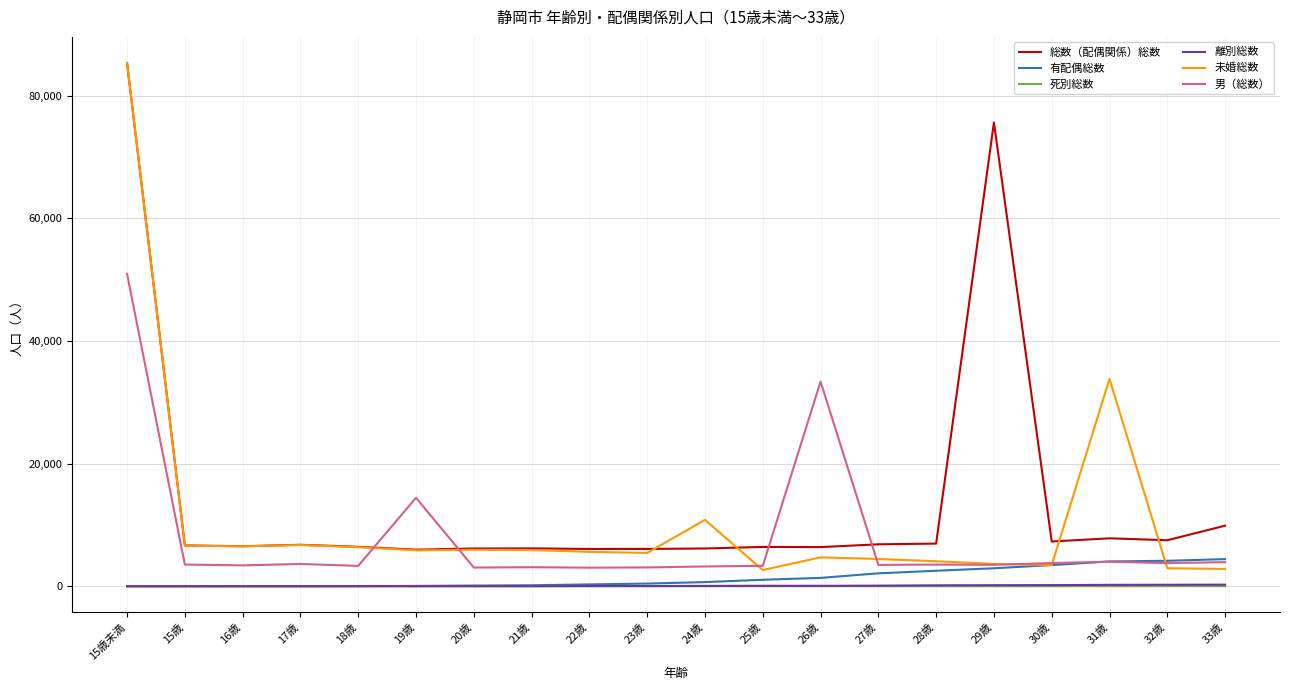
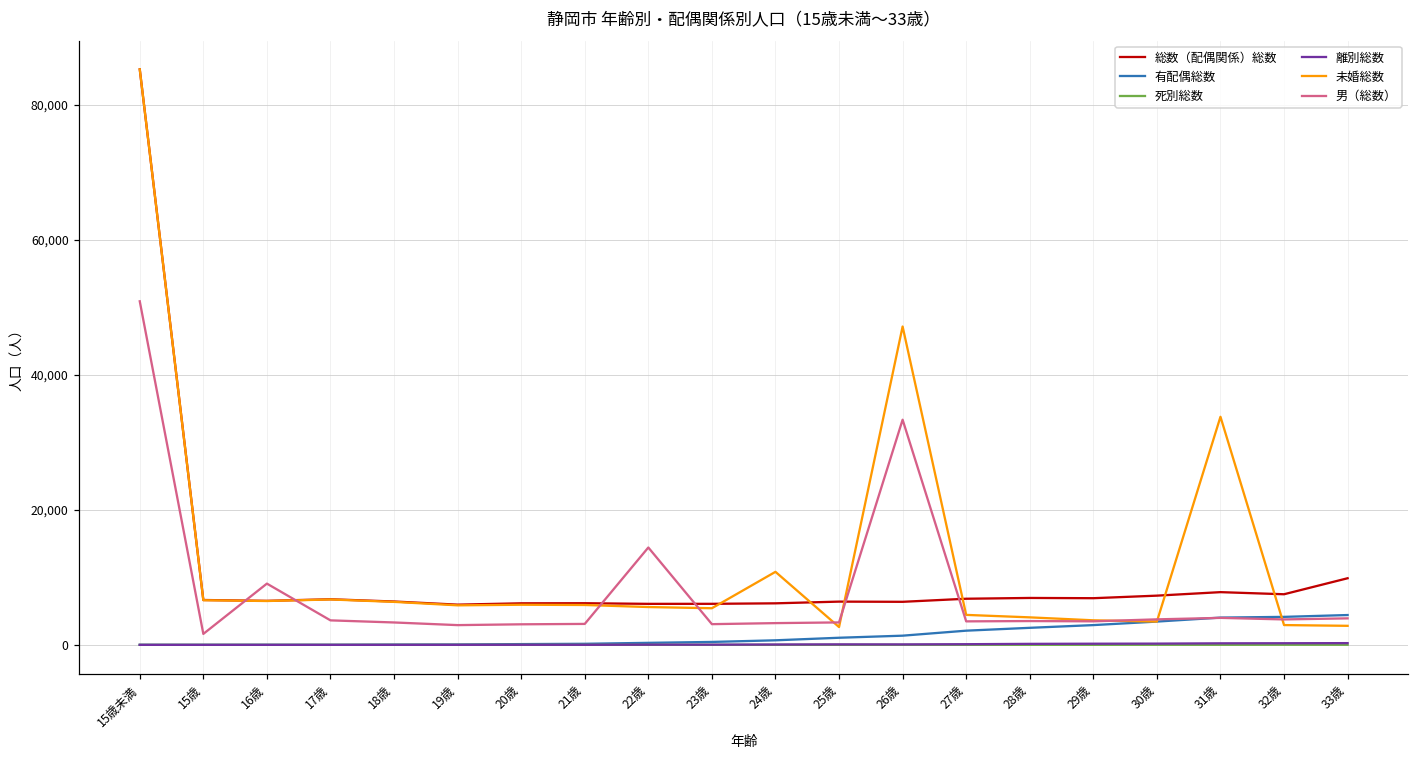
男（総数）, 15歳: 4,000 -> 2,000
男（総数）, 16歳: 3,000 -> 9,000
男（総数）, 19歳: 14,000 -> 3,000
男（総数）, 22歳: 3,000 -> 14,000
未婚総数, 26歳: 5,000 -> 47,000
総数（配偶関係）総数, 29歳: 76,000 -> 7,000
